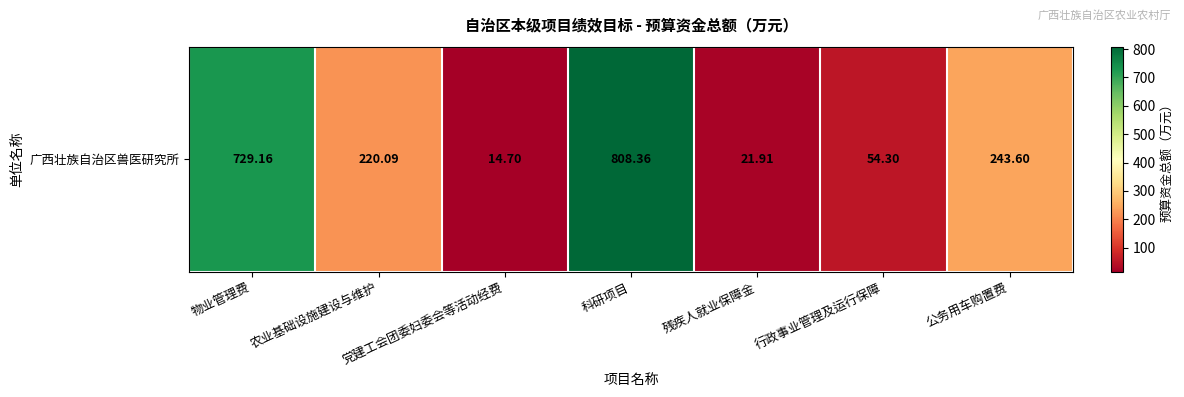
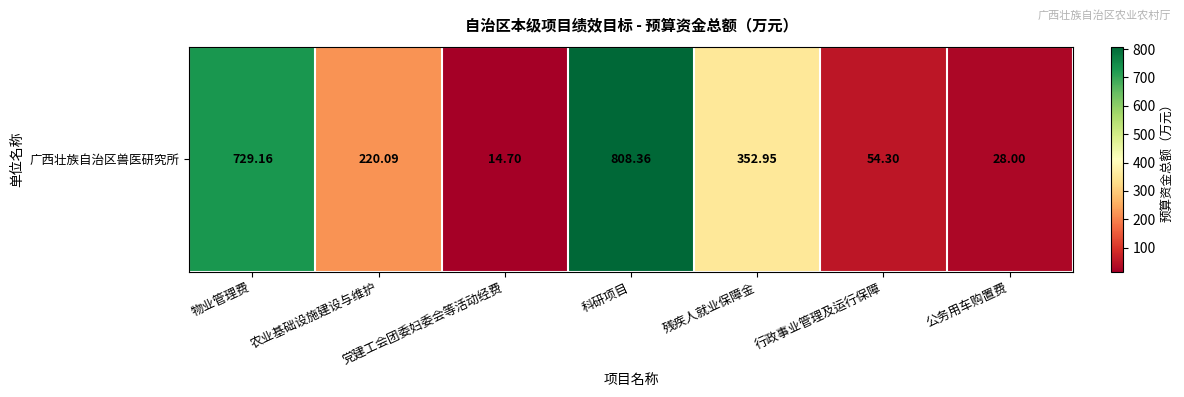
广西壮族自治区兽医研究所, 残疾人就业保障金: 21.91 -> 352.95
广西壮族自治区兽医研究所, 公务用车购置费: 243.60 -> 28.00
